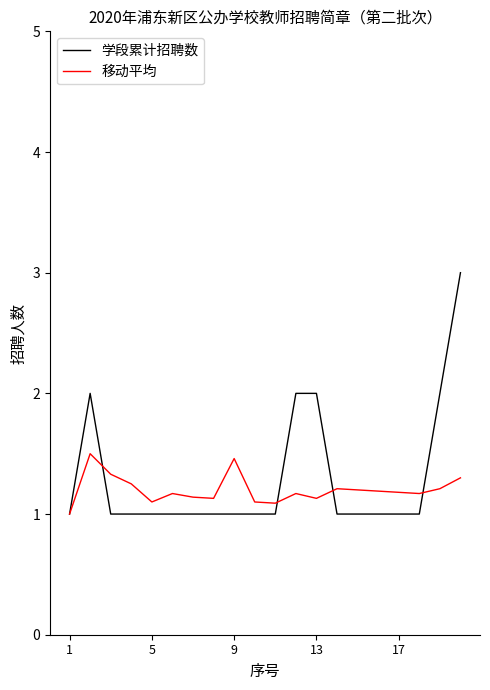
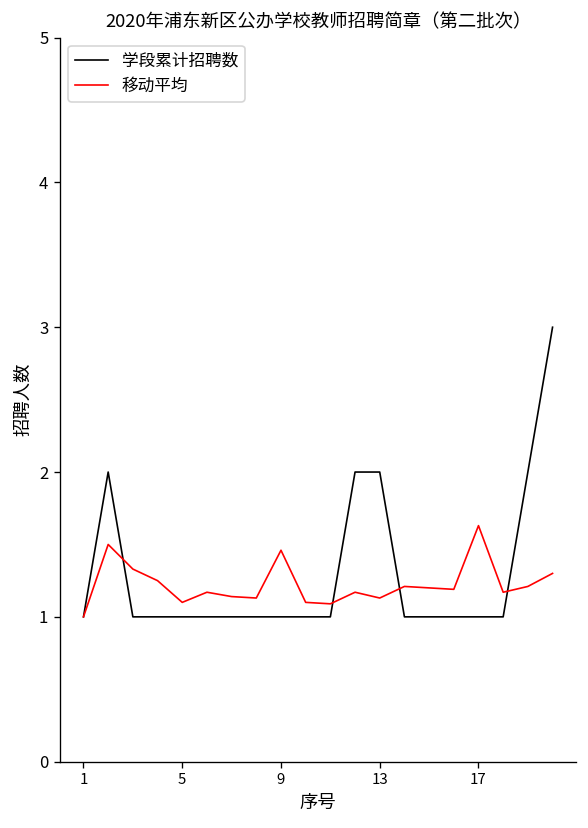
移动平均, 17: 1.18 -> 1.63
